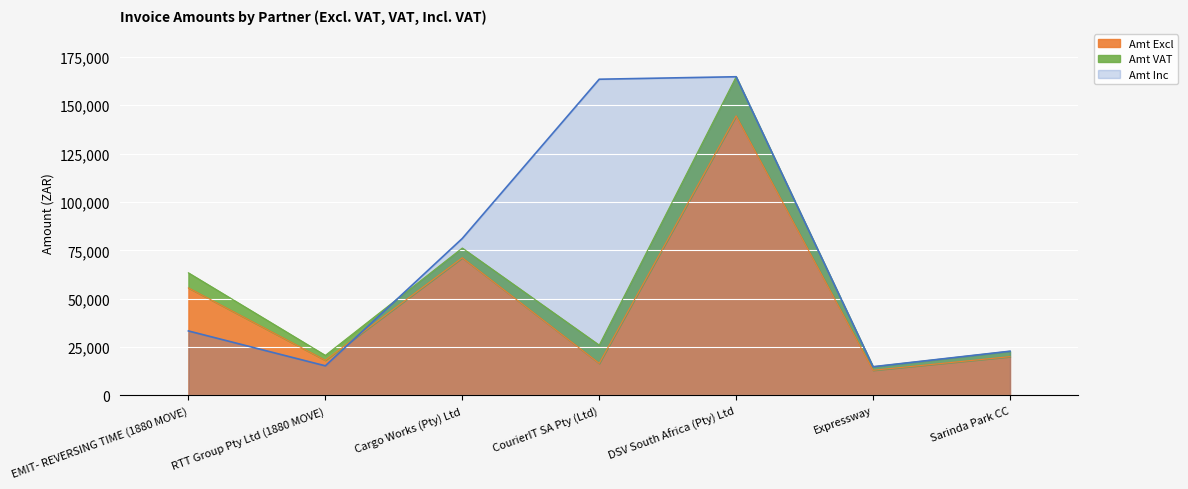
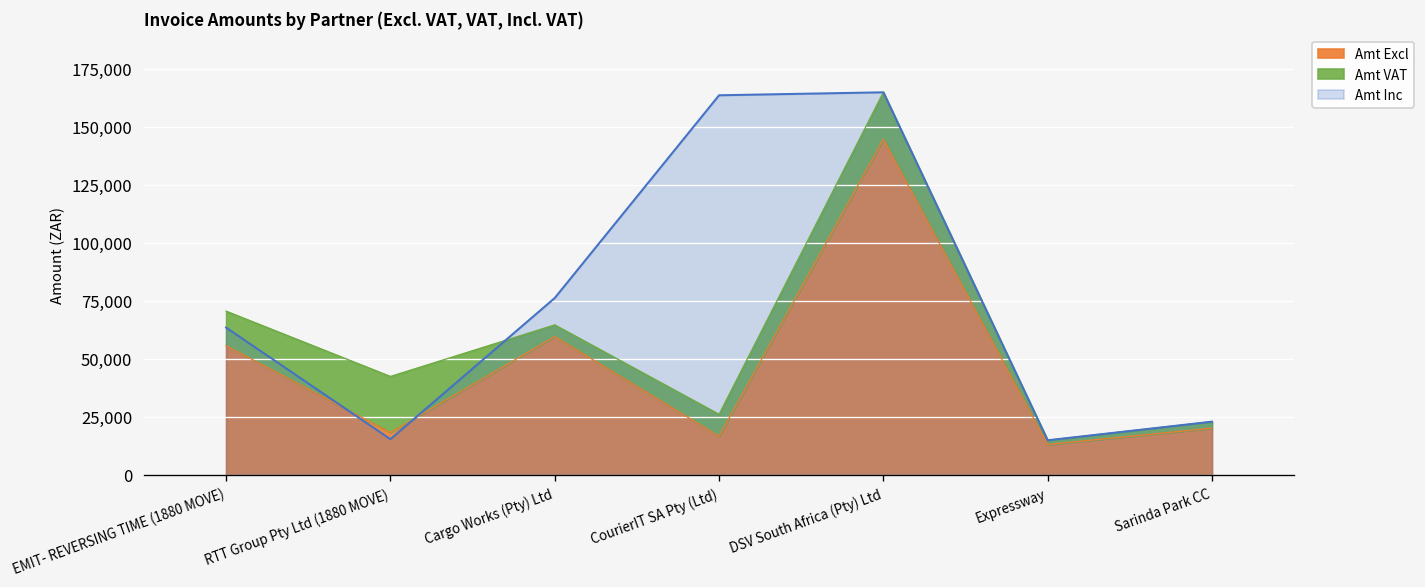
Amt VAT, EMIT- REVERSING TIME (1880 MOVE): 8,000 -> 15,000
Amt Inc, EMIT- REVERSING TIME (1880 MOVE): 33,000 -> 63,000
Amt VAT, RTT Group Pty Ltd (1880 MOVE): 3,000 -> 24,000
Amt Excl, Cargo Works (Pty) Ltd: 71,000 -> 60,000
Amt Inc, Cargo Works (Pty) Ltd: 81,000 -> 76,000
